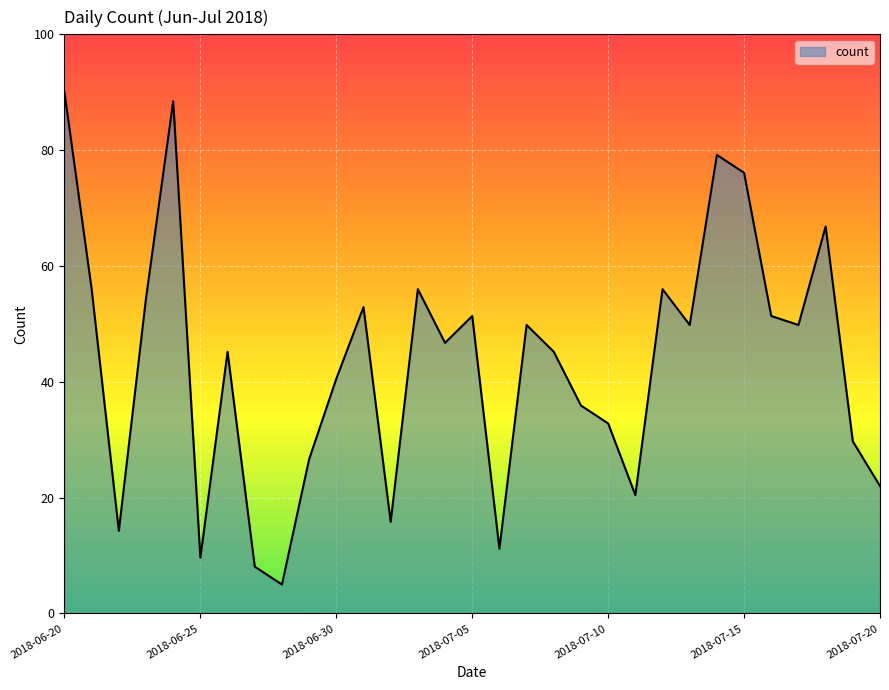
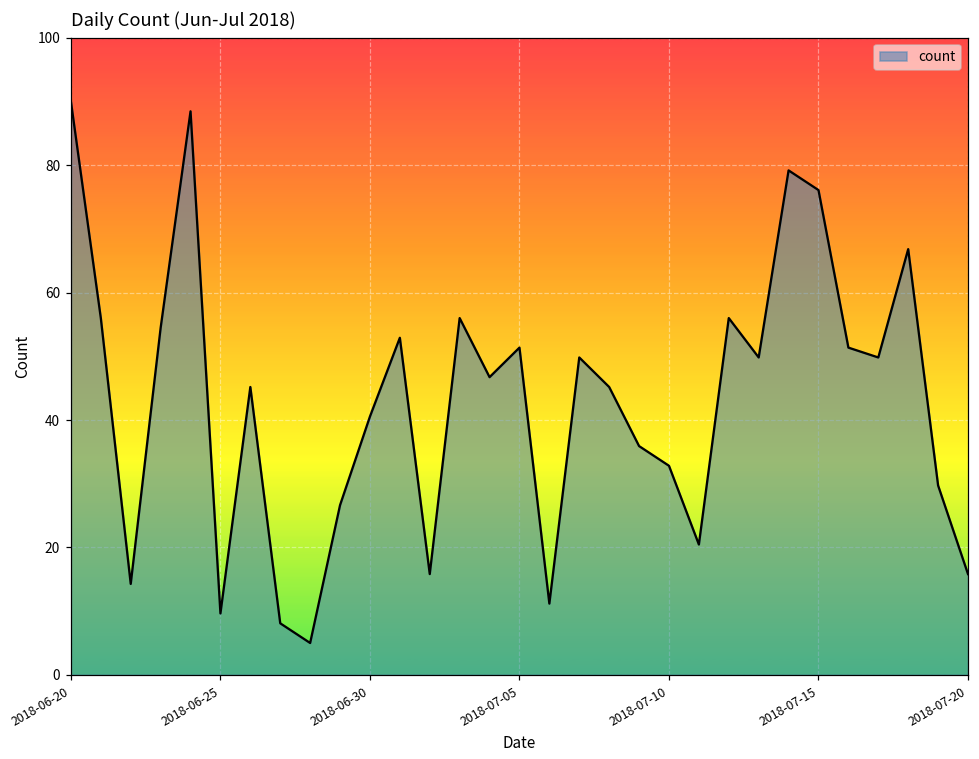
2018-07-20: 22 -> 16
